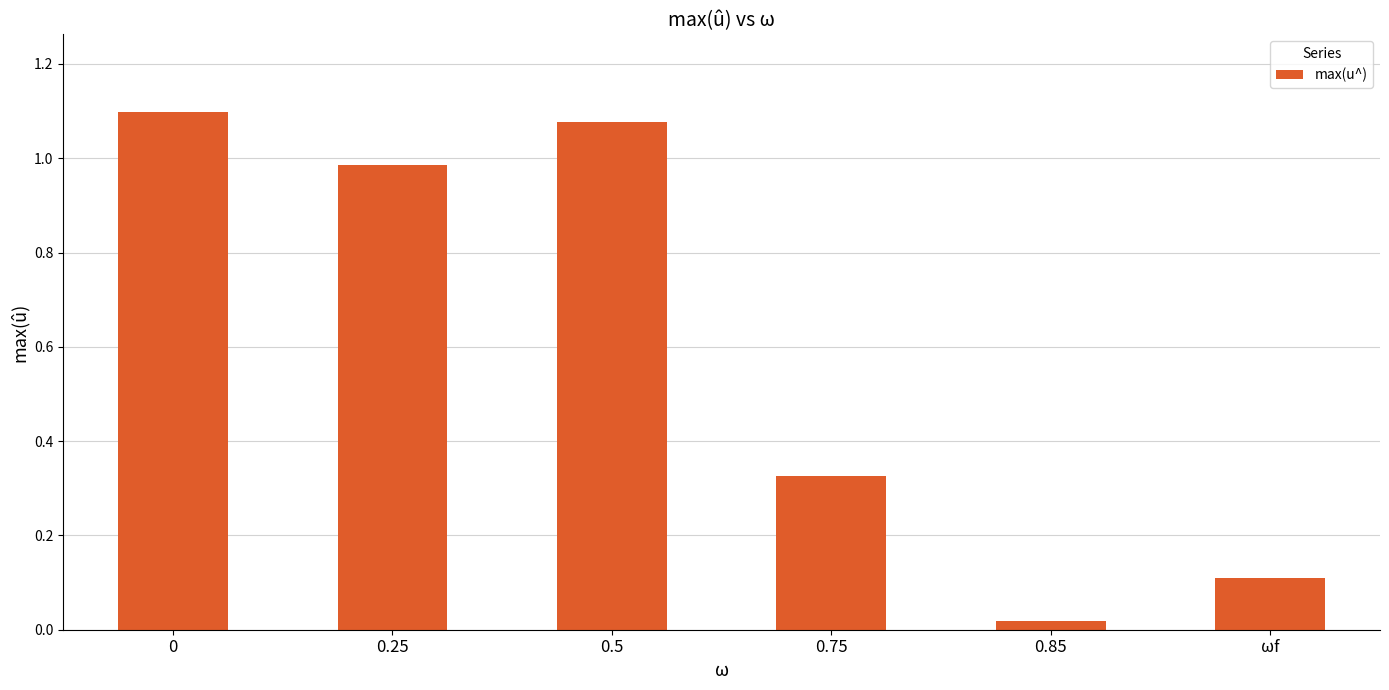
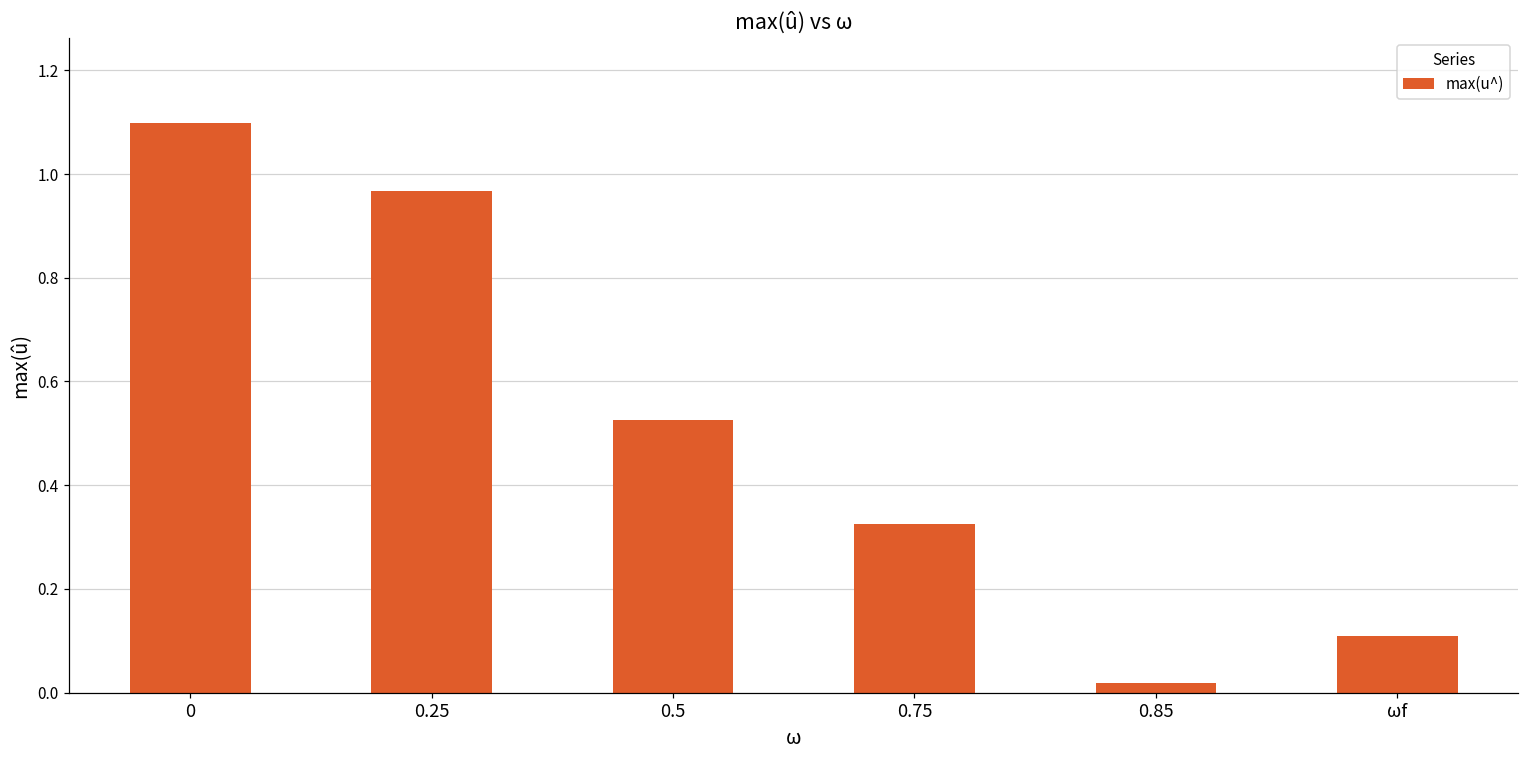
0.25: 0.99 -> 0.97
0.5: 1.08 -> 0.53
